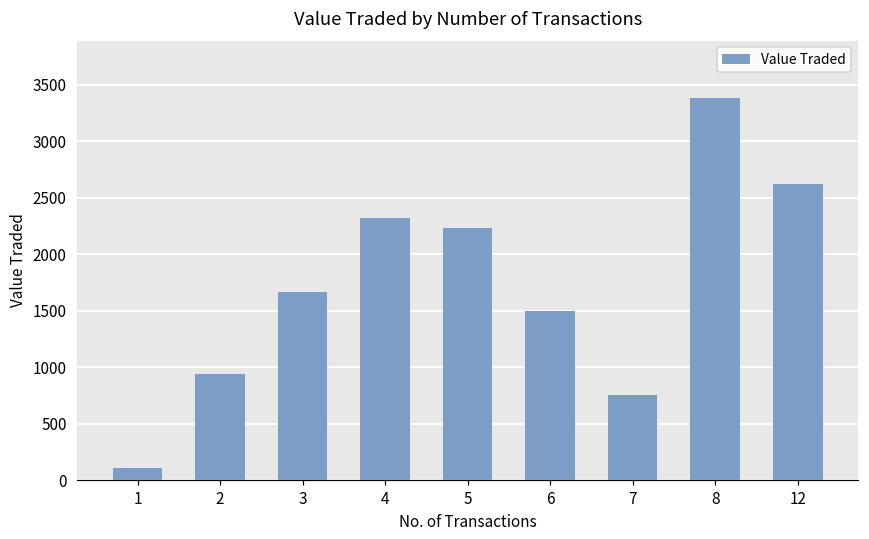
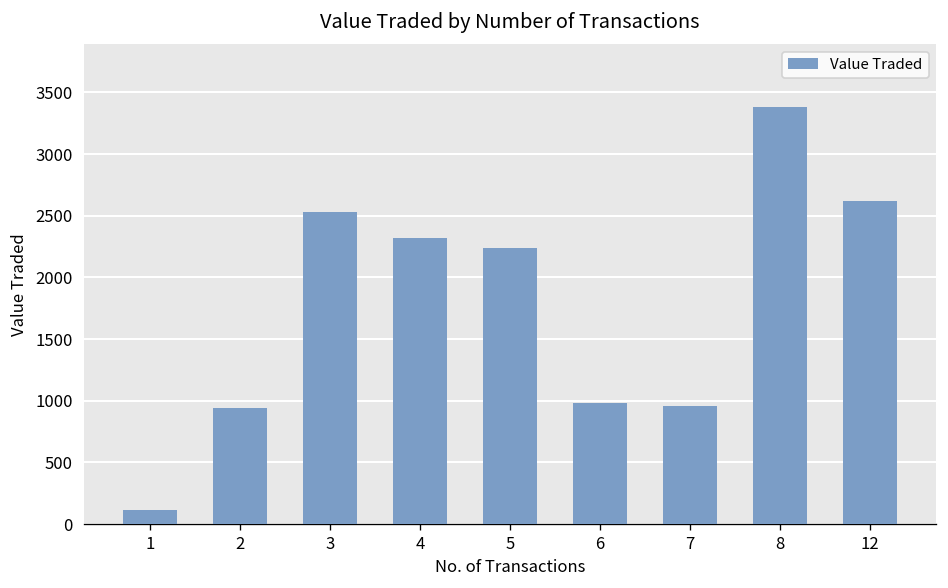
3: 1660 -> 2530
6: 1500 -> 980
7: 750 -> 960
